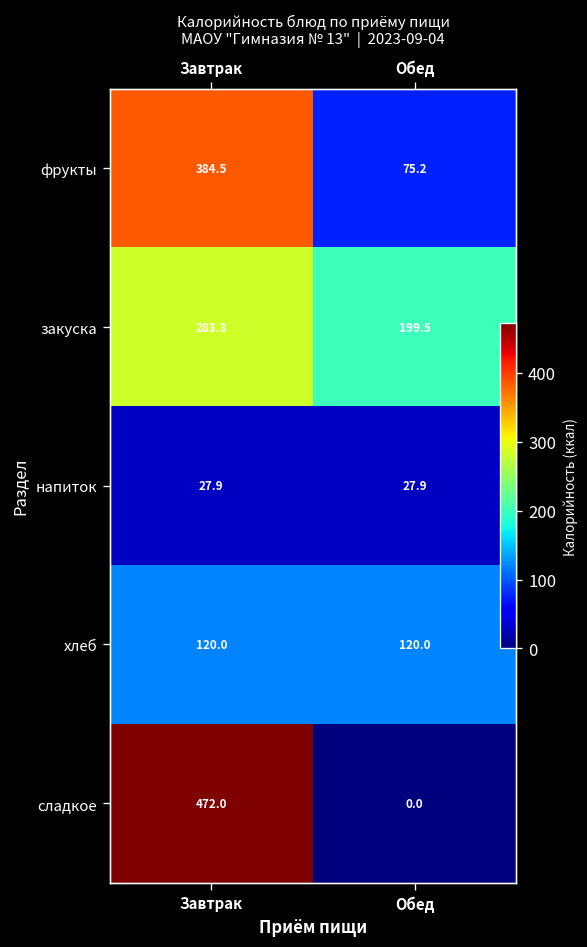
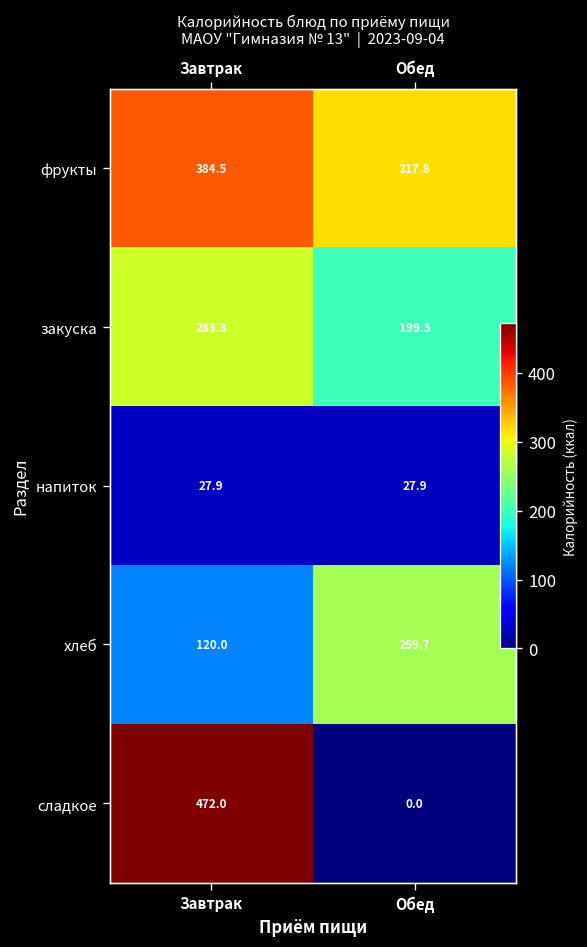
фрукты, Обед: 75.2 -> 317.8
хлеб, Обед: 120.0 -> 259.7
